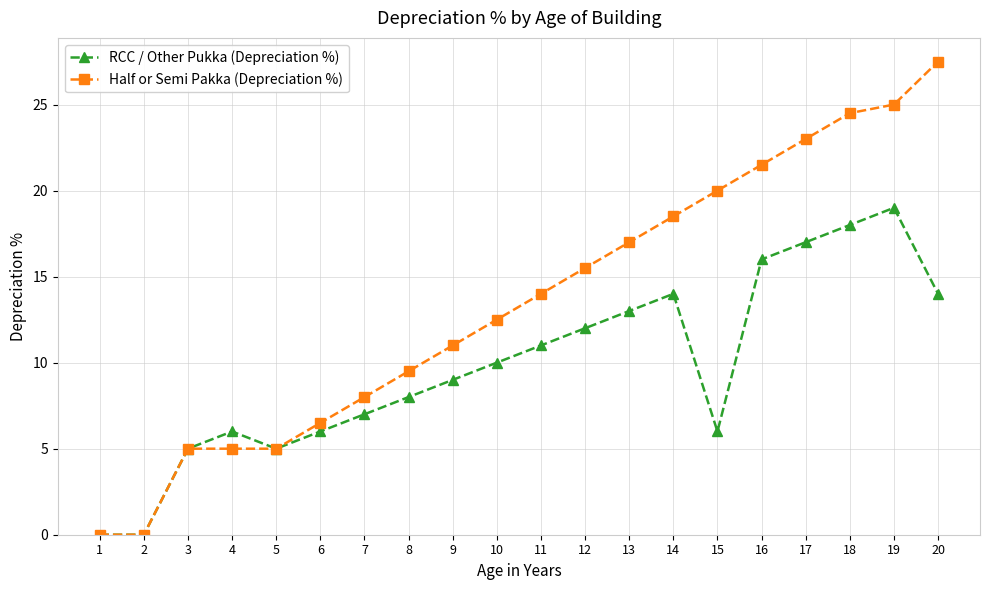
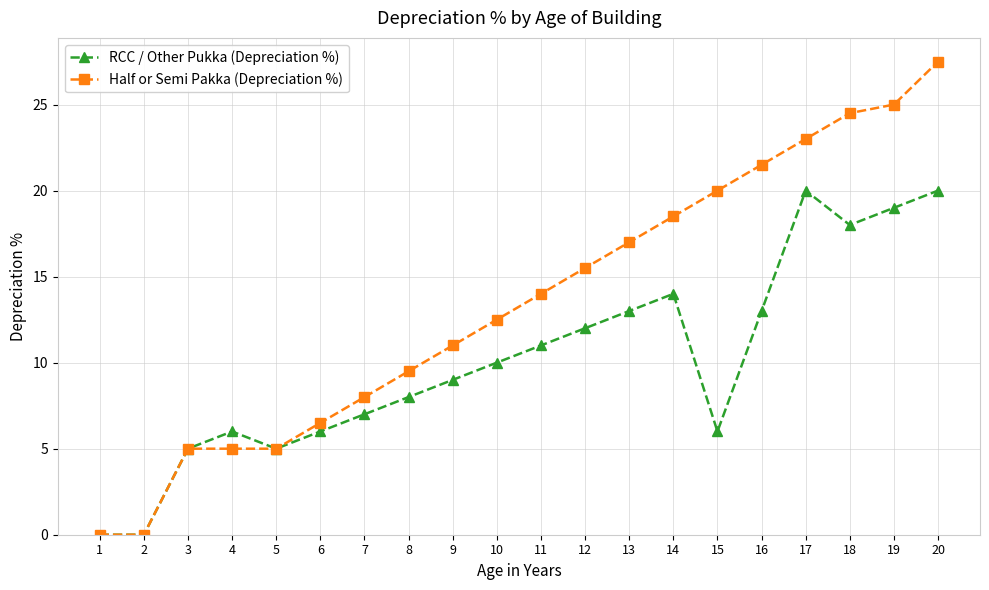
RCC / Other Pukka (Depreciation %), 16: 16 -> 13
RCC / Other Pukka (Depreciation %), 17: 17 -> 20
RCC / Other Pukka (Depreciation %), 20: 14 -> 20
